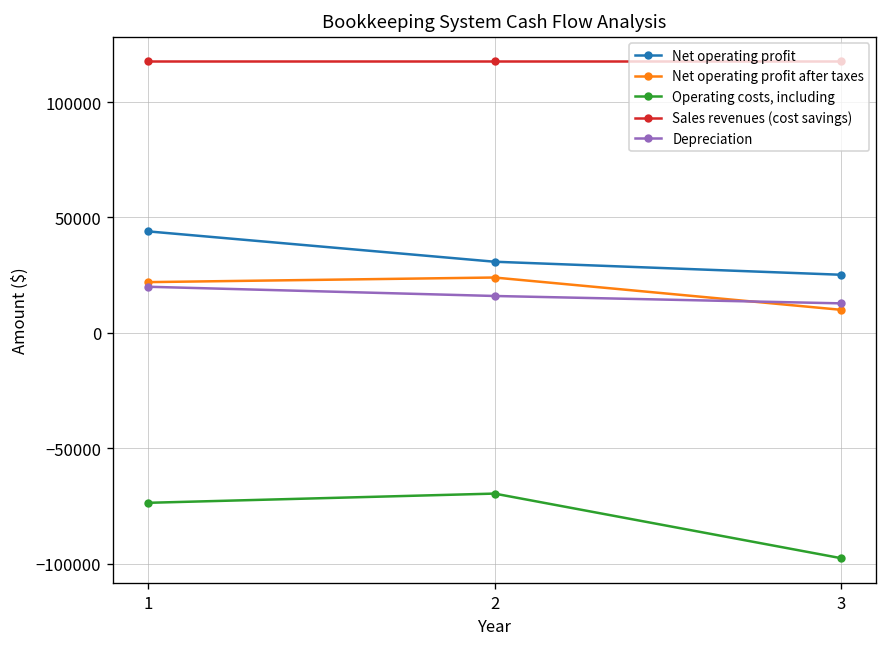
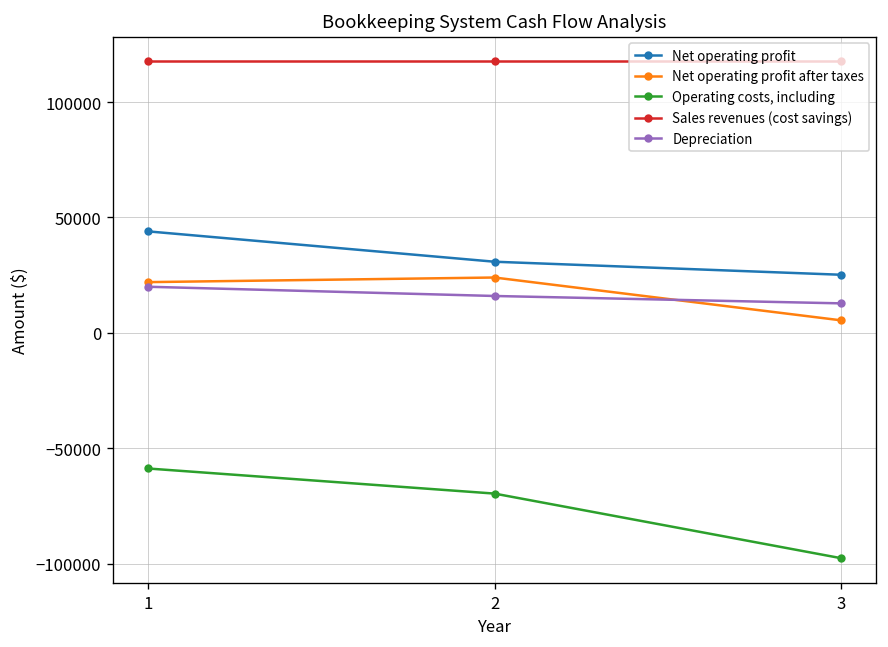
Operating costs, including, 1: -74000 -> -59000
Net operating profit after taxes, 3: 10000 -> 5000
